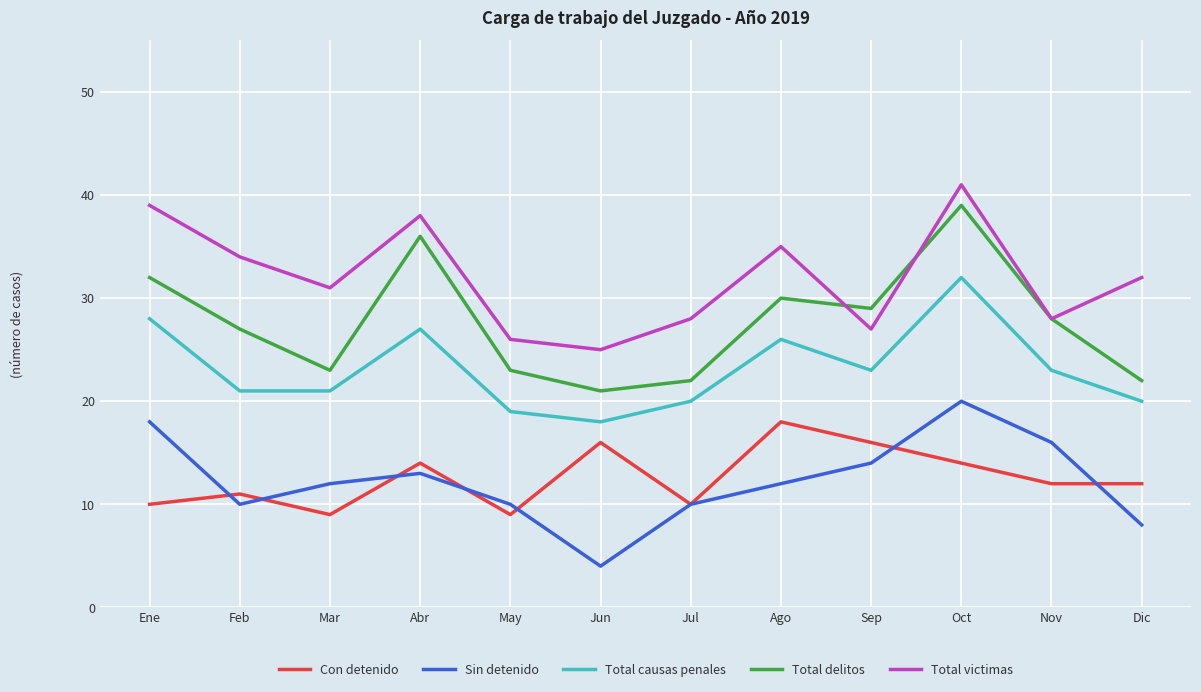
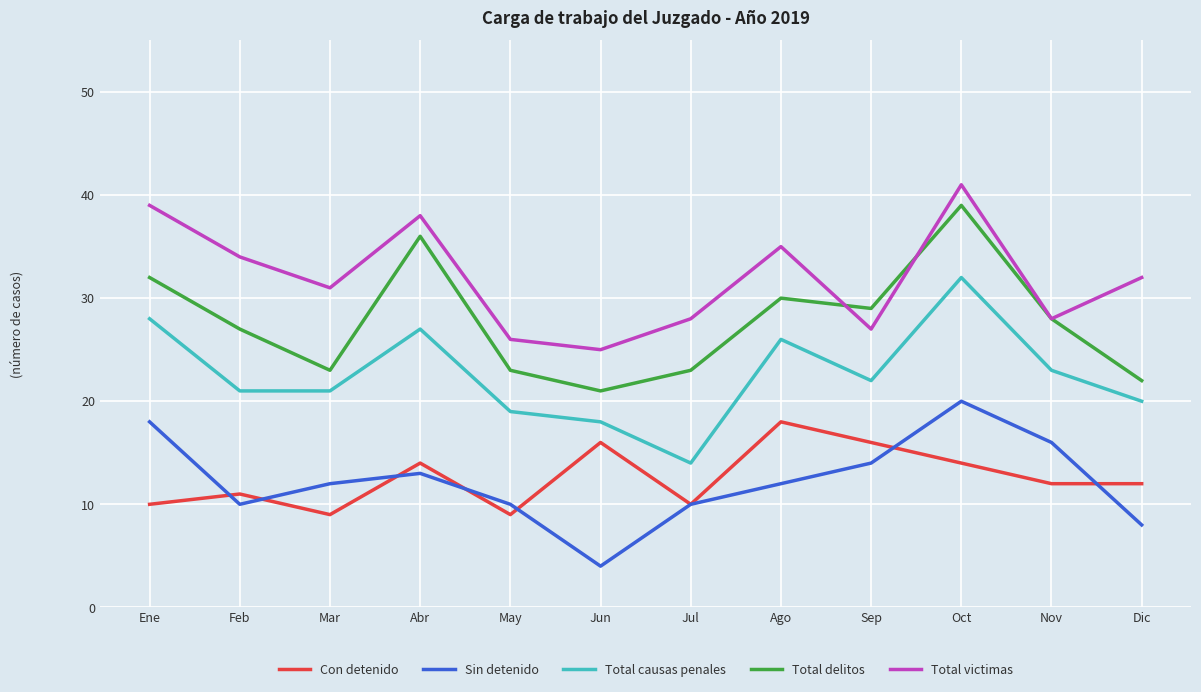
Total causas penales, Jul: 20 -> 14
Total delitos, Jul: 22 -> 23
Total causas penales, Sep: 23 -> 22
